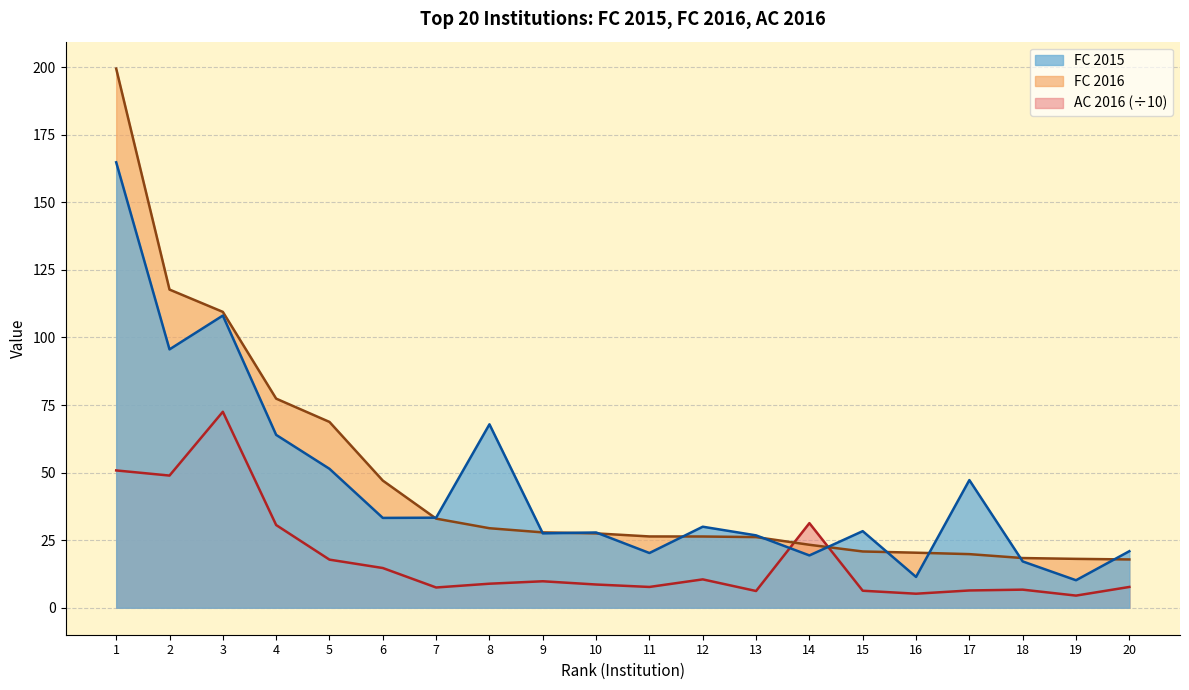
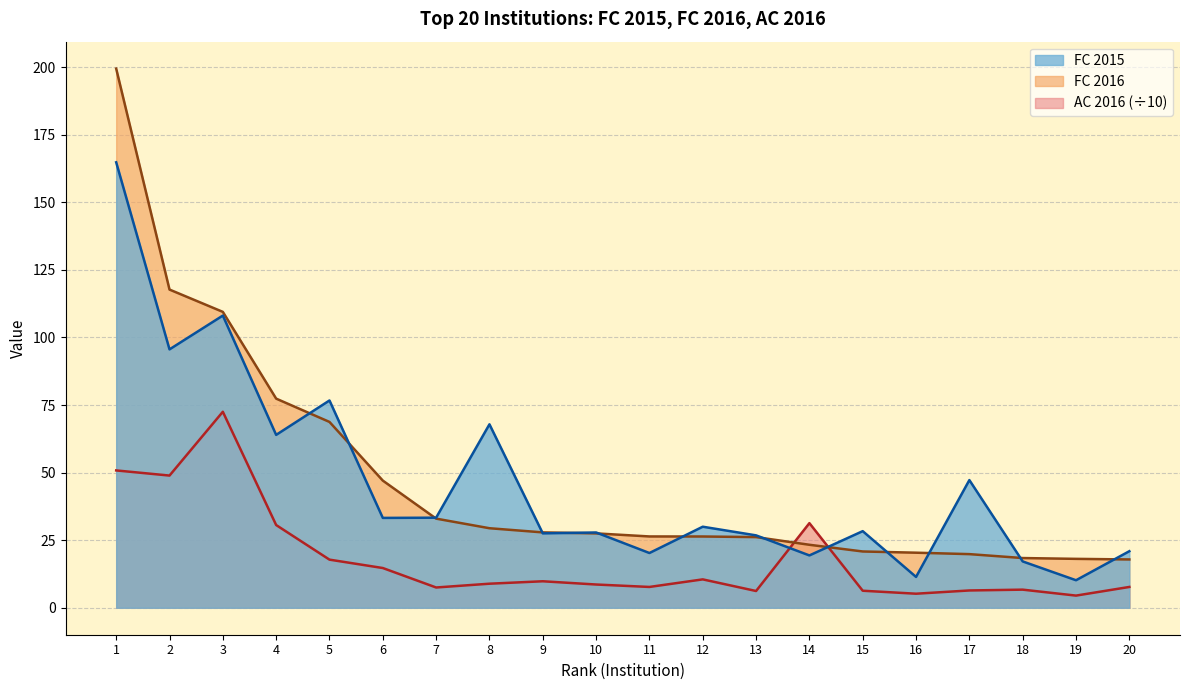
FC 2015, 5: 51 -> 77
